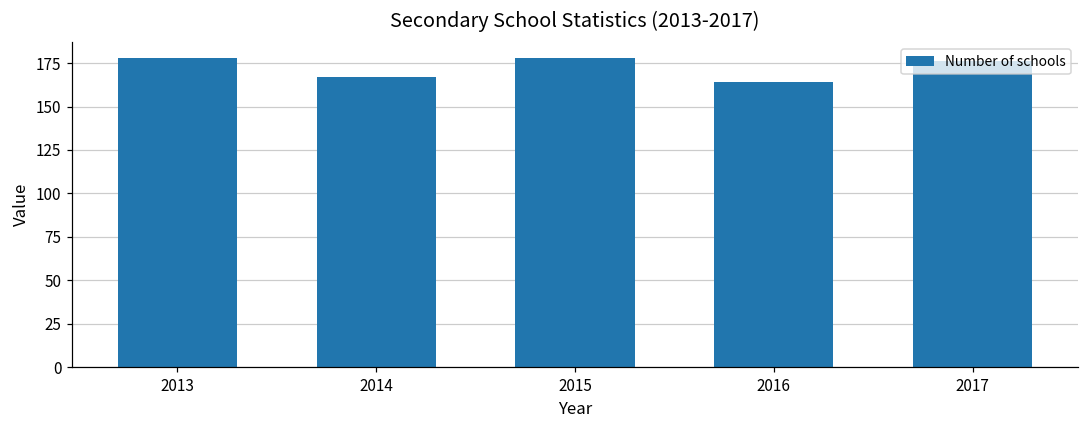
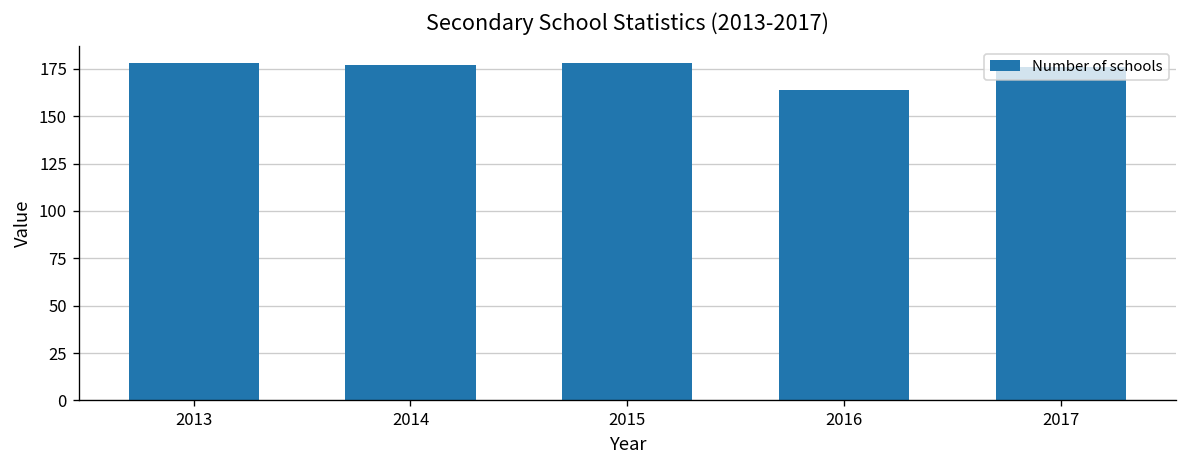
2014: 167 -> 177
